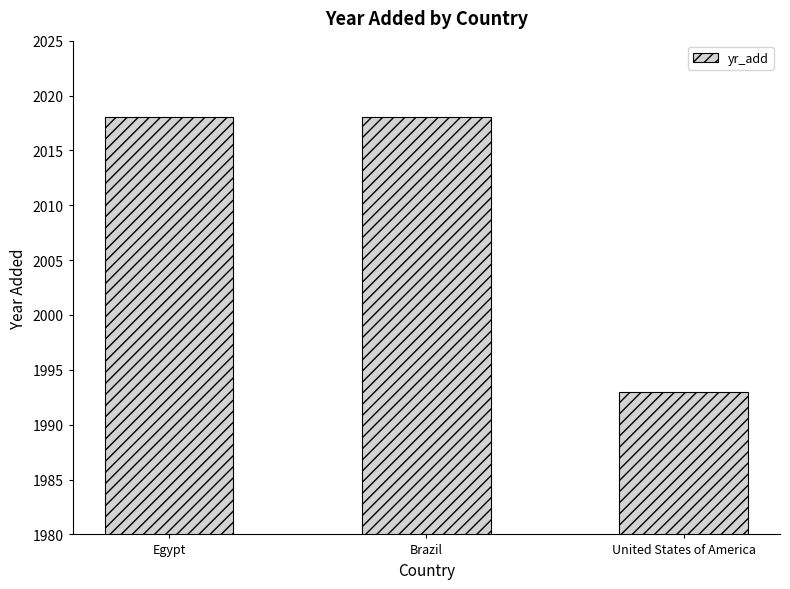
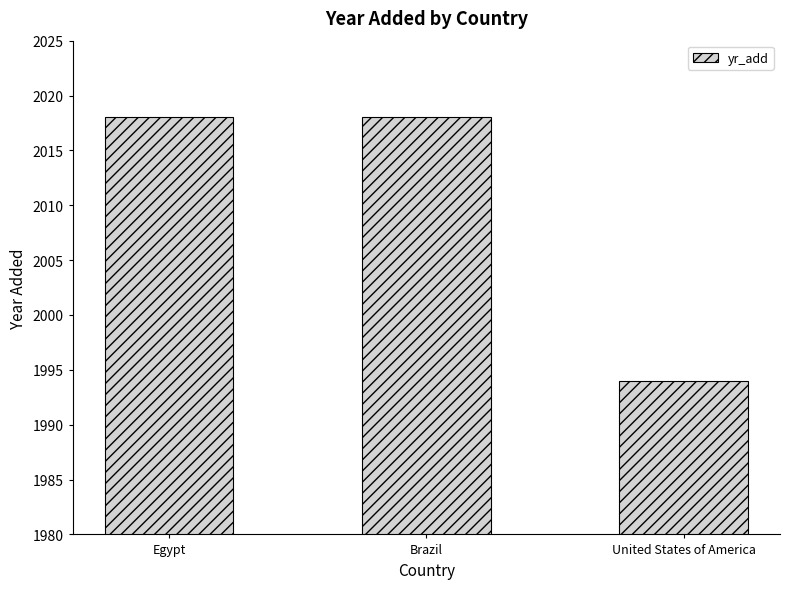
United States of America: 1993 -> 1994
